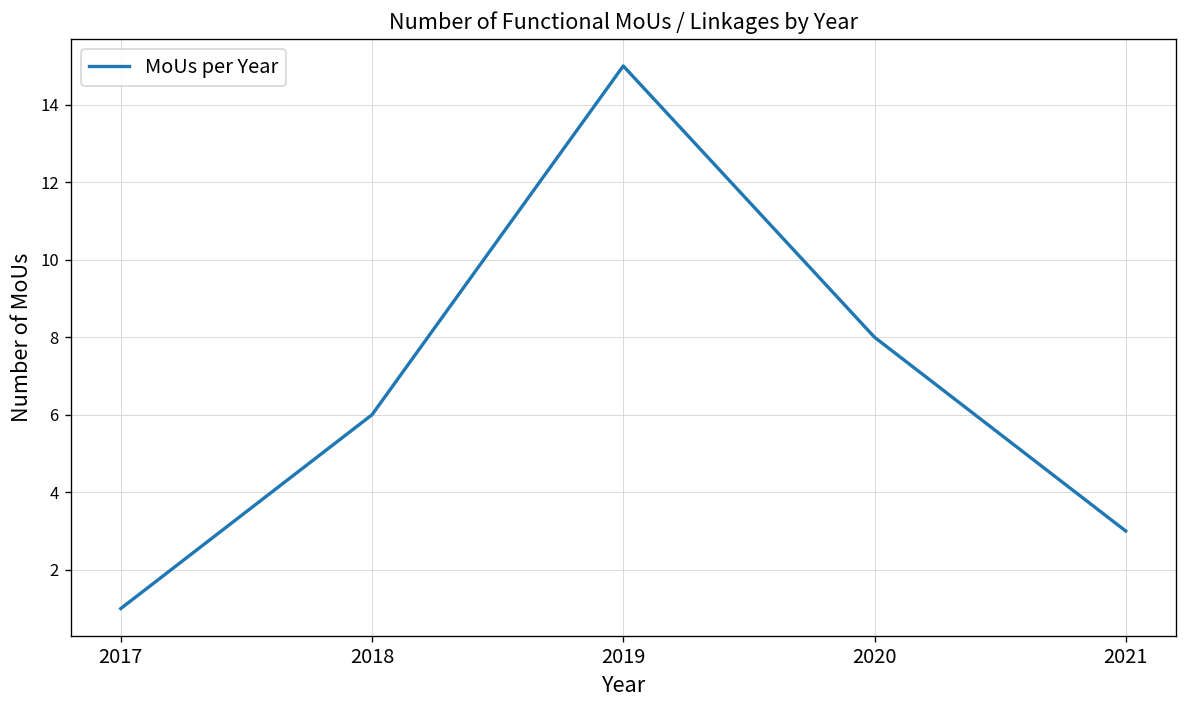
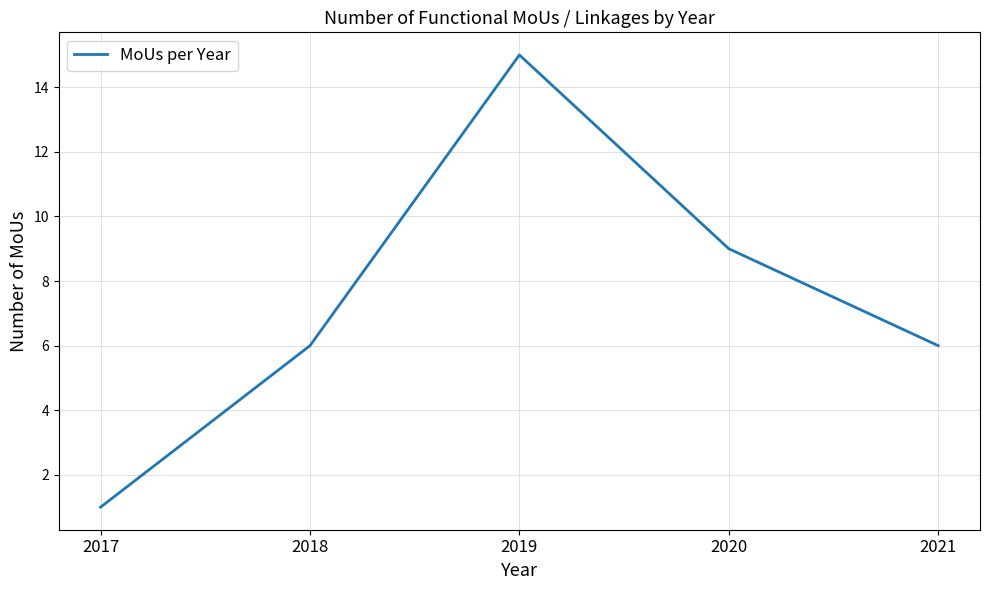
2020: 8 -> 9
2021: 3 -> 6
